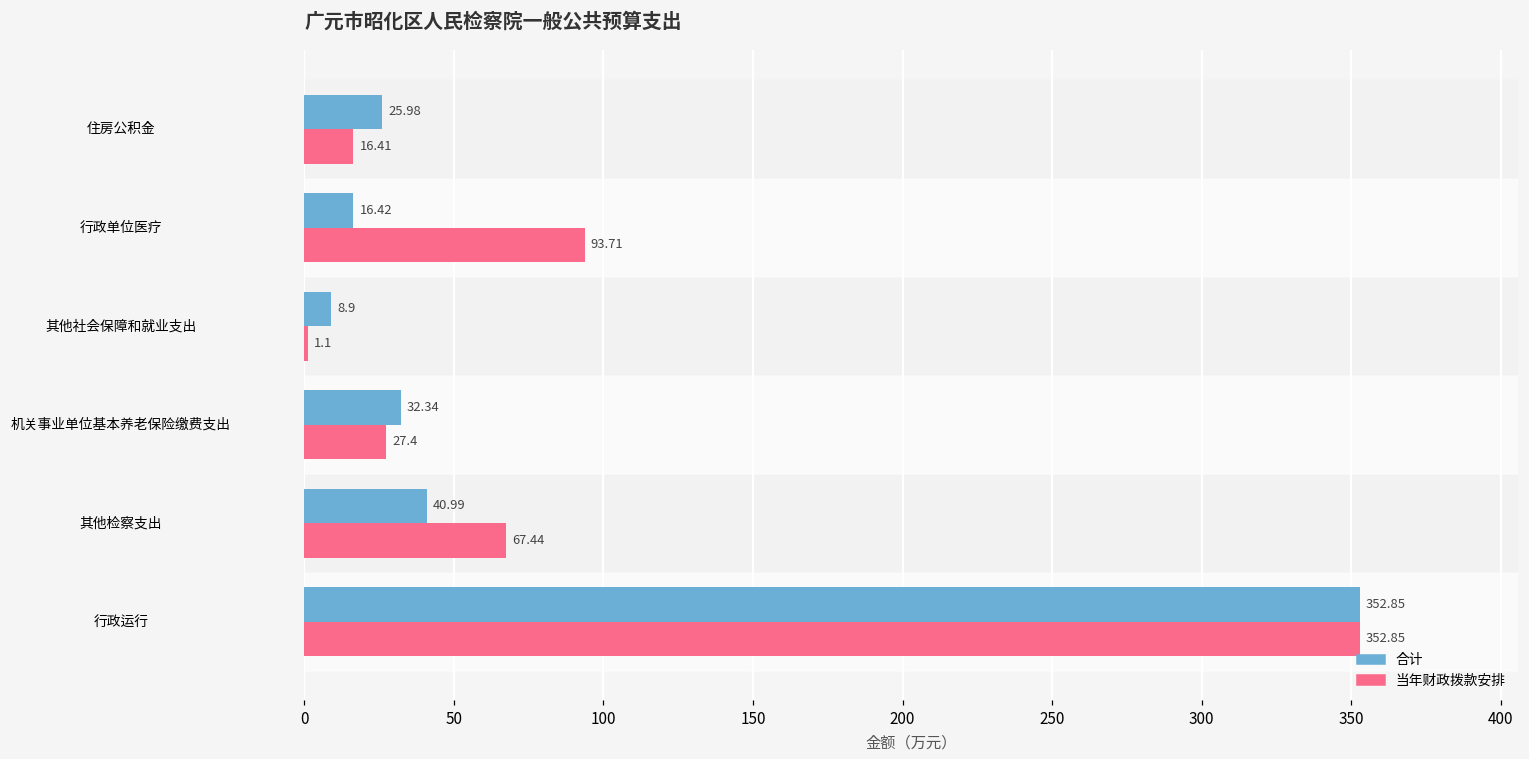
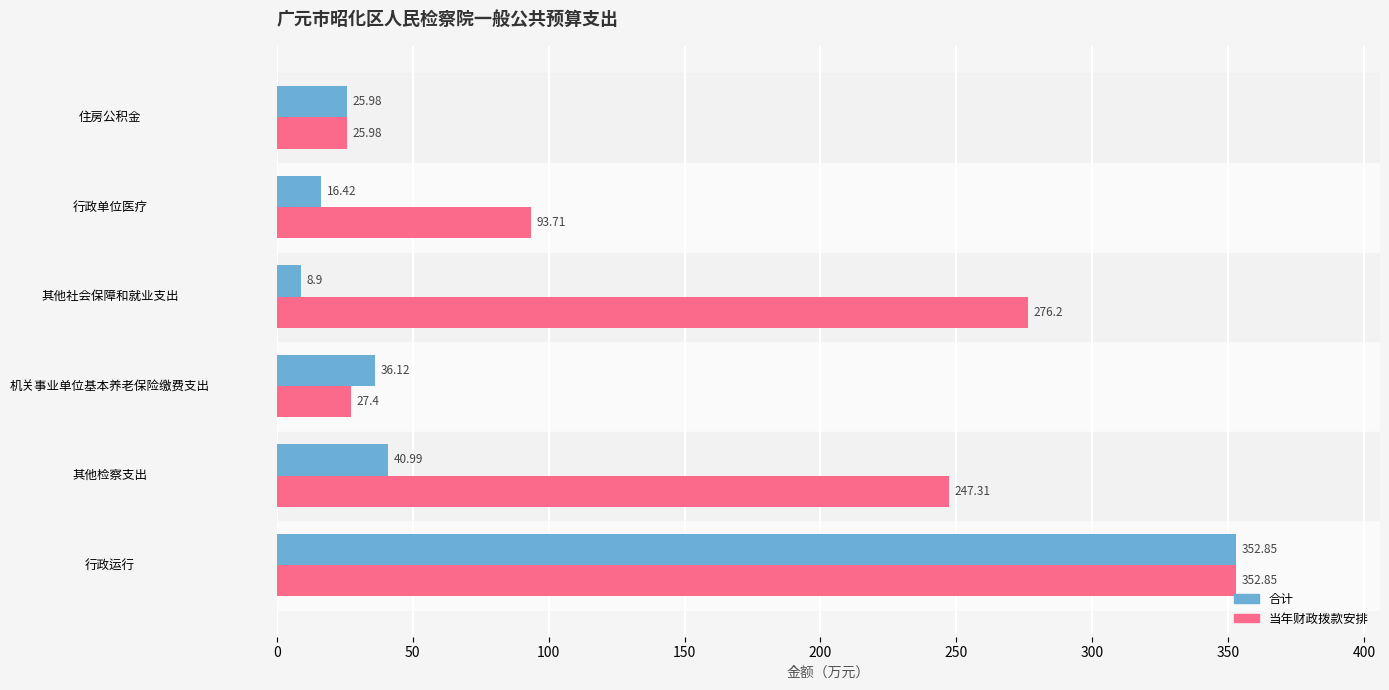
当年财政拨款安排, 住房公积金: 16.41 -> 25.98
当年财政拨款安排, 其他社会保障和就业支出: 1.1 -> 276.2
合计, 机关事业单位基本养老保险缴费支出: 32.34 -> 36.12
当年财政拨款安排, 其他检察支出: 67.44 -> 247.31
